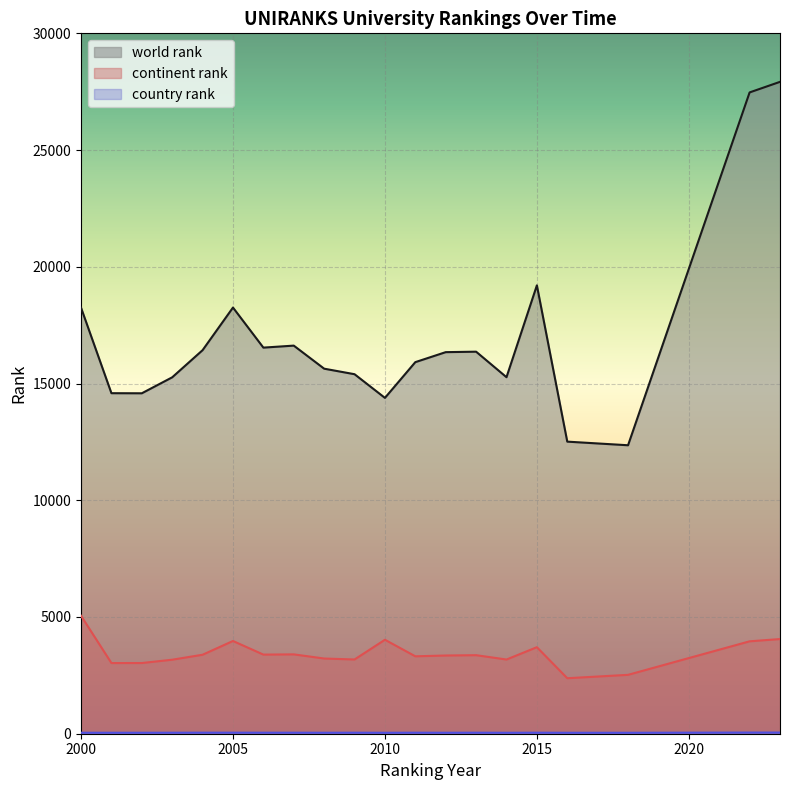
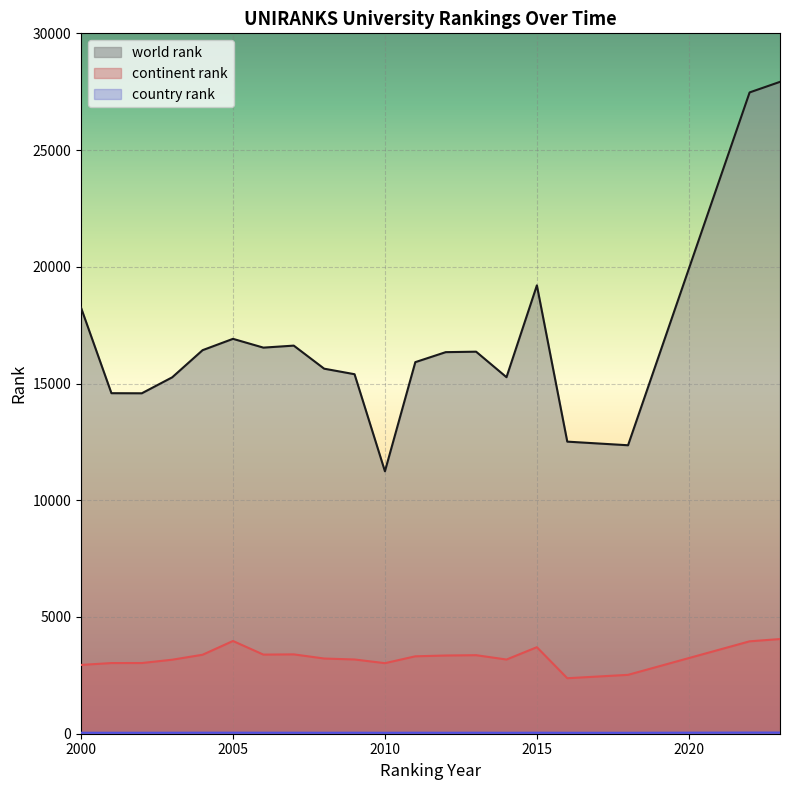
continent rank, 2000: 5100 -> 2900
world rank, 2005: 18300 -> 16900
world rank, 2010: 14400 -> 11200
continent rank, 2010: 4000 -> 3000
